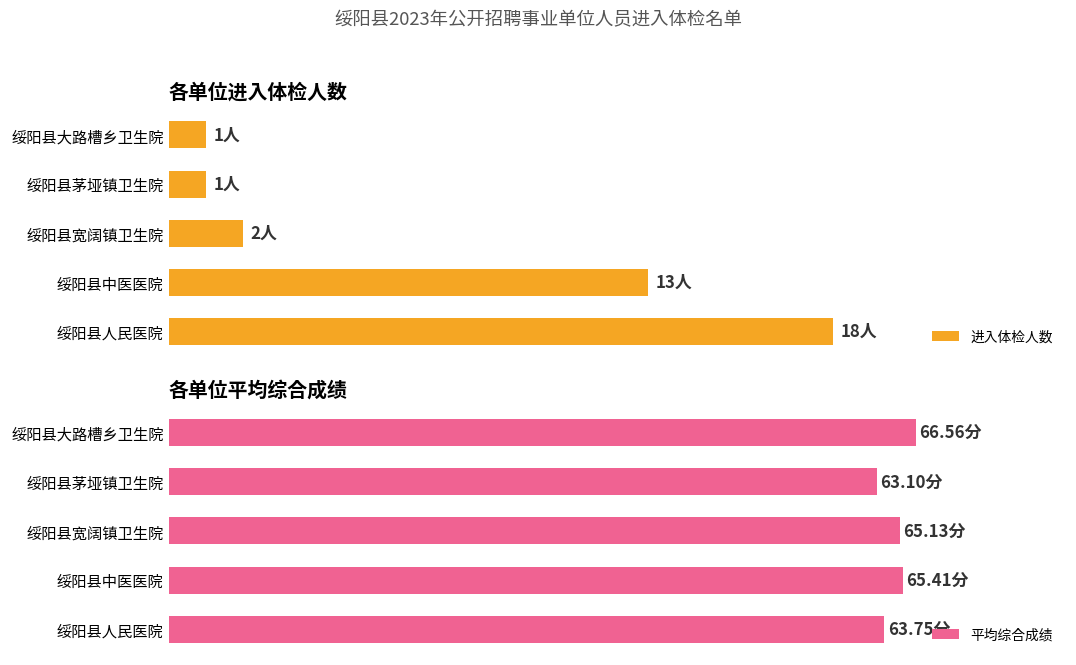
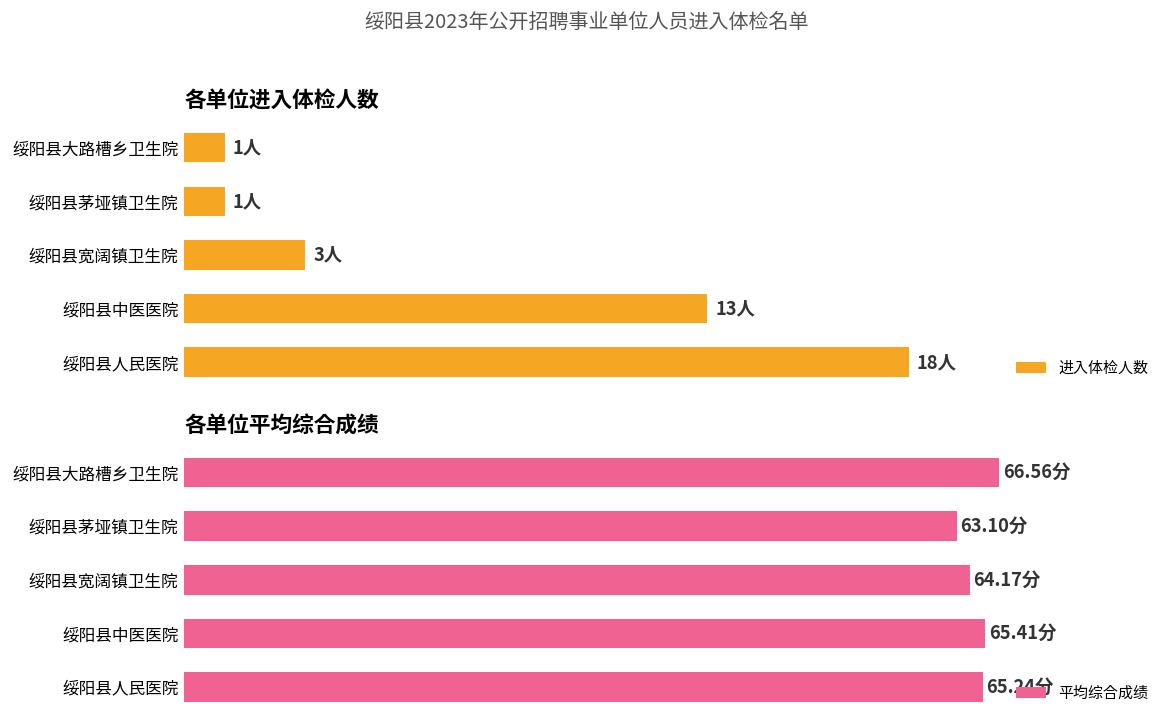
各单位进入体检人数, 绥阳县宽阔镇卫生院: 2人 -> 3人
各单位平均综合成绩, 绥阳县宽阔镇卫生院: 65.13分 -> 64.17分
各单位平均综合成绩, 绥阳县人民医院: 63.75分 -> 65.24分
